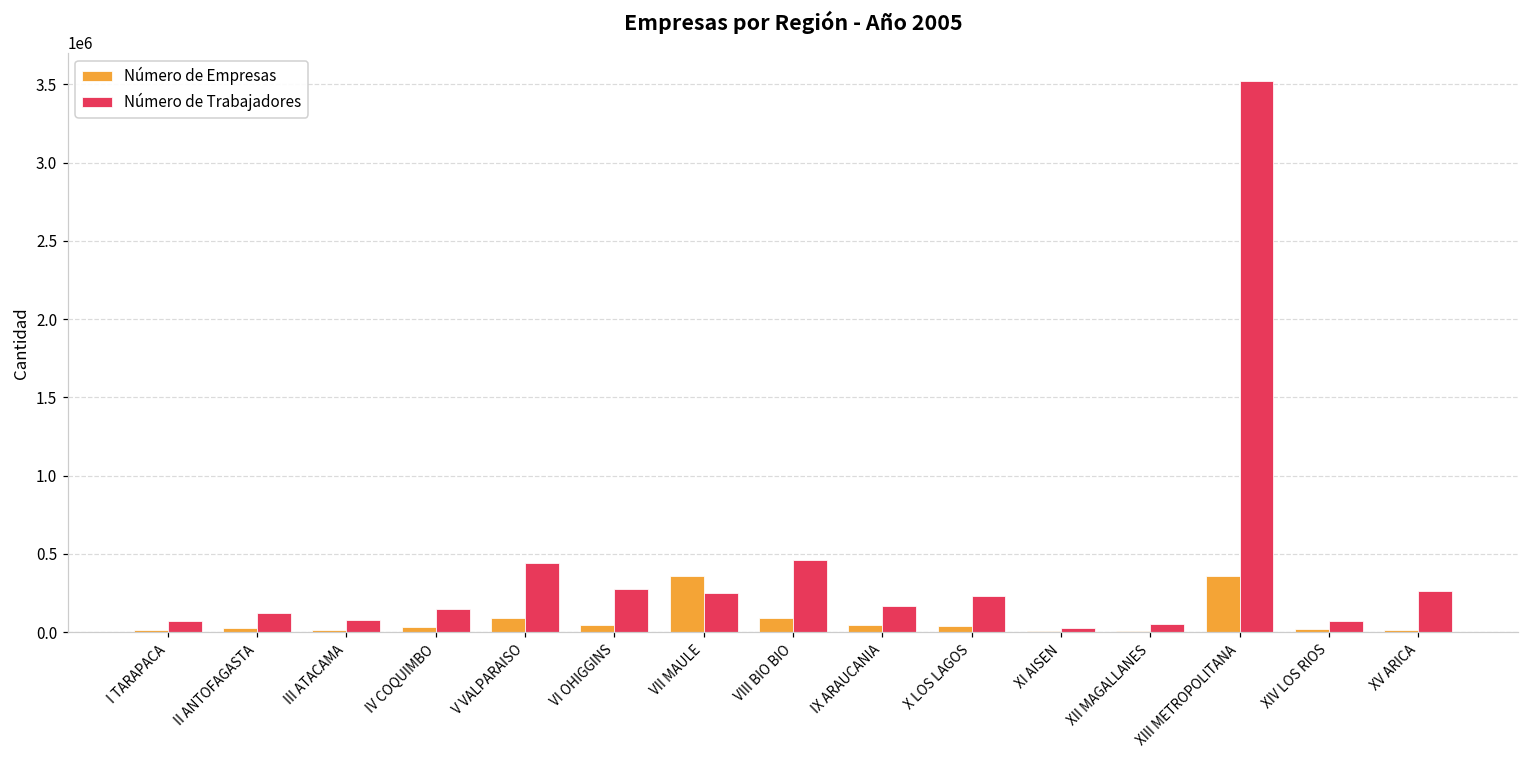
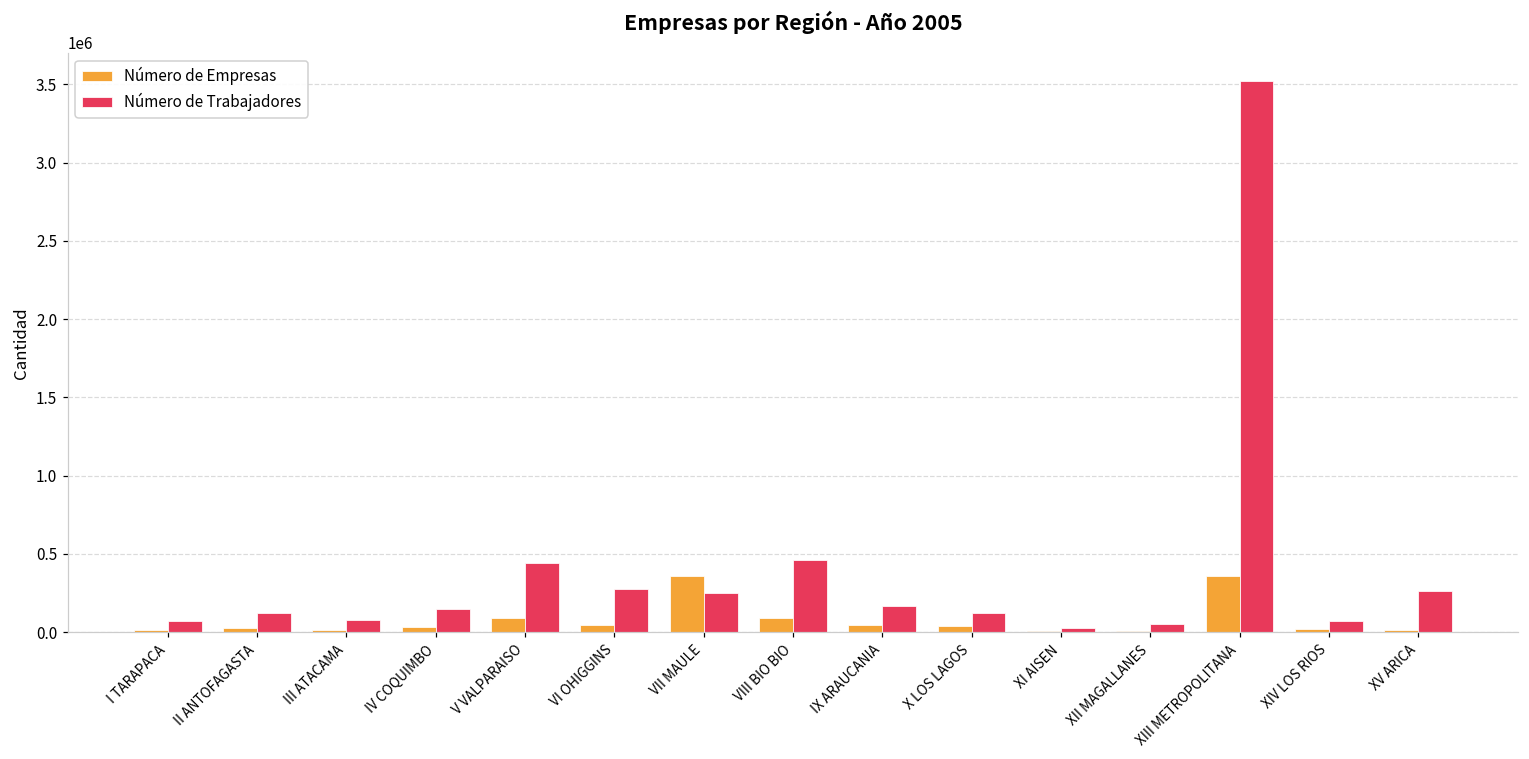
Número de Trabajadores, X LOS LAGOS: 230000 -> 120000
